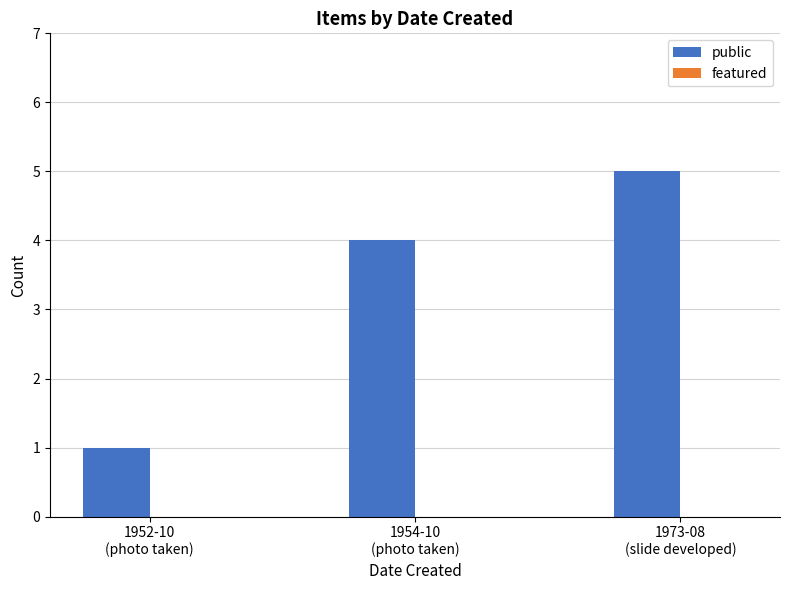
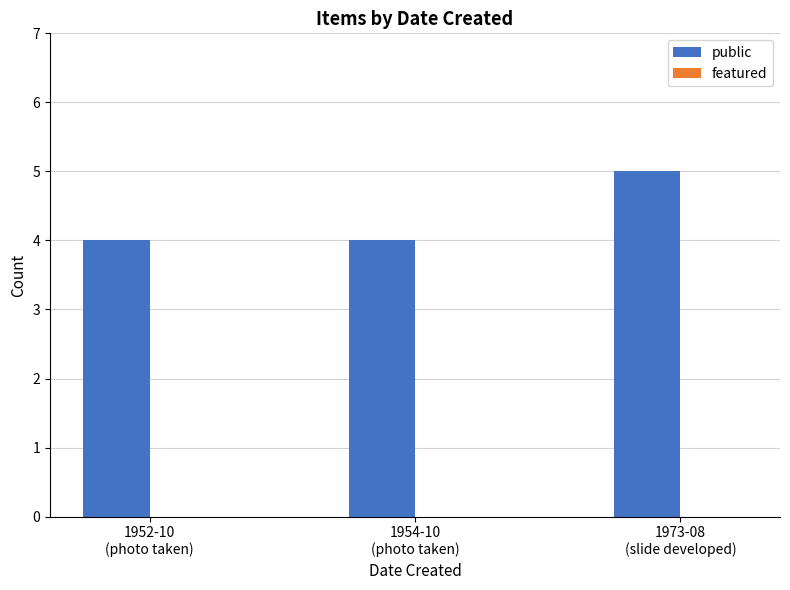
public, 1952-10 (photo taken): 1 -> 4
